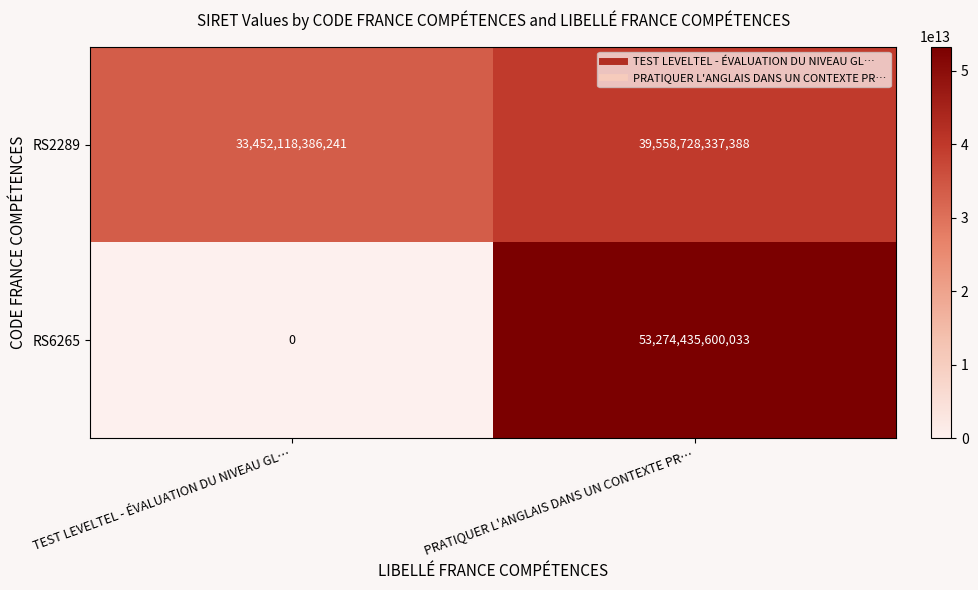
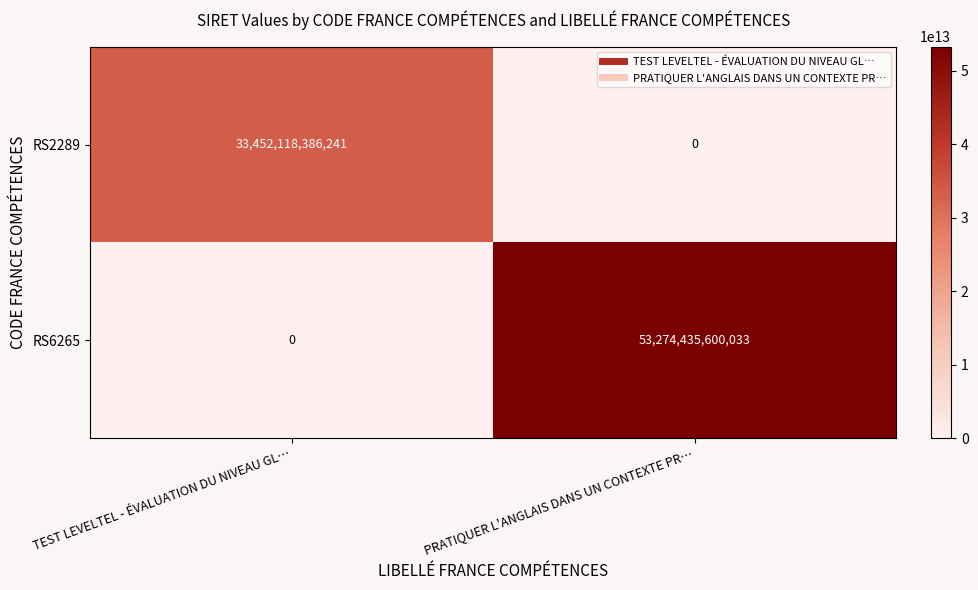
RS2289, PRATIQUER L'ANGLAIS DANS UN CONTEXTE PR…: 39,558,728,337,388 -> 0
